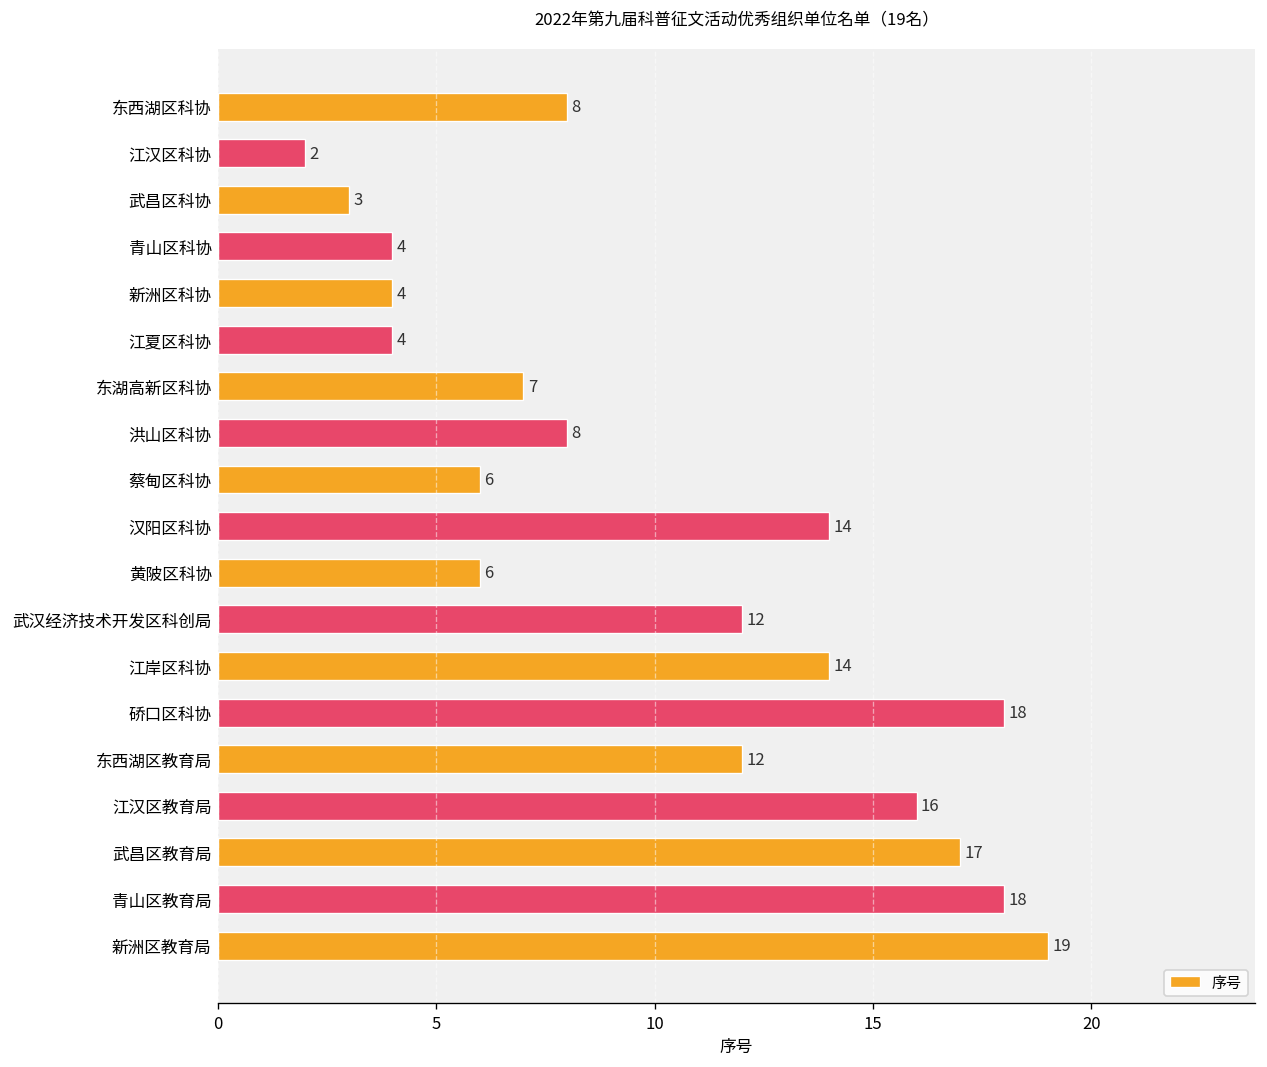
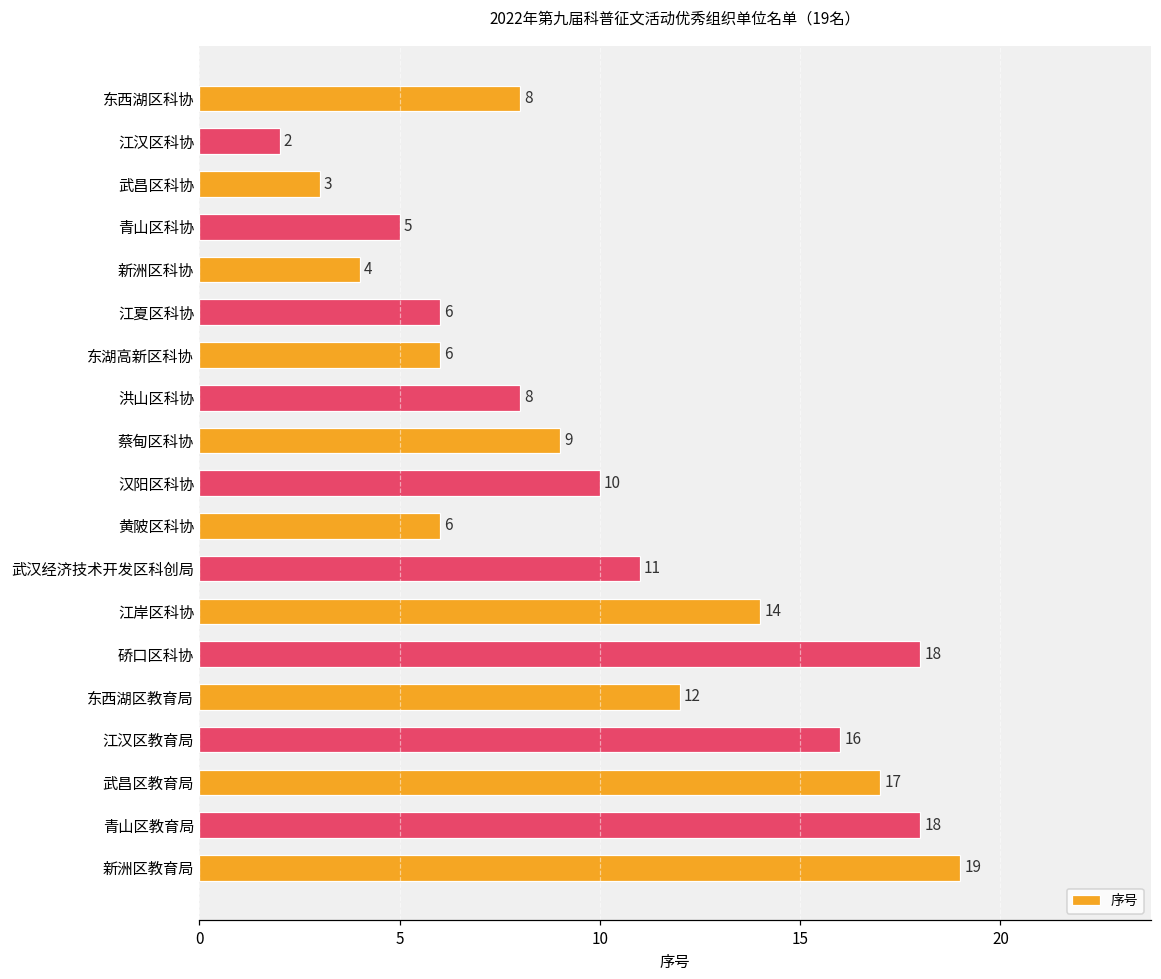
青山区科协: 4 -> 5
江夏区科协: 4 -> 6
东湖高新区科协: 7 -> 6
蔡甸区科协: 6 -> 9
汉阳区科协: 14 -> 10
武汉经济技术开发区科创局: 12 -> 11
